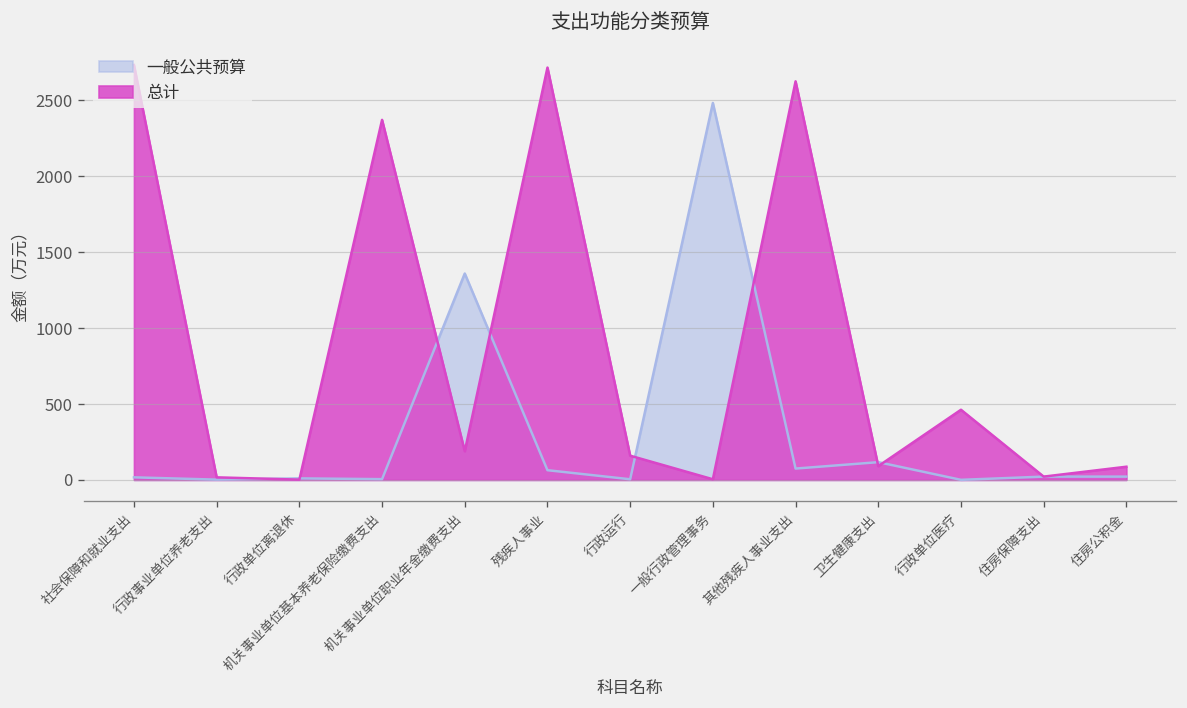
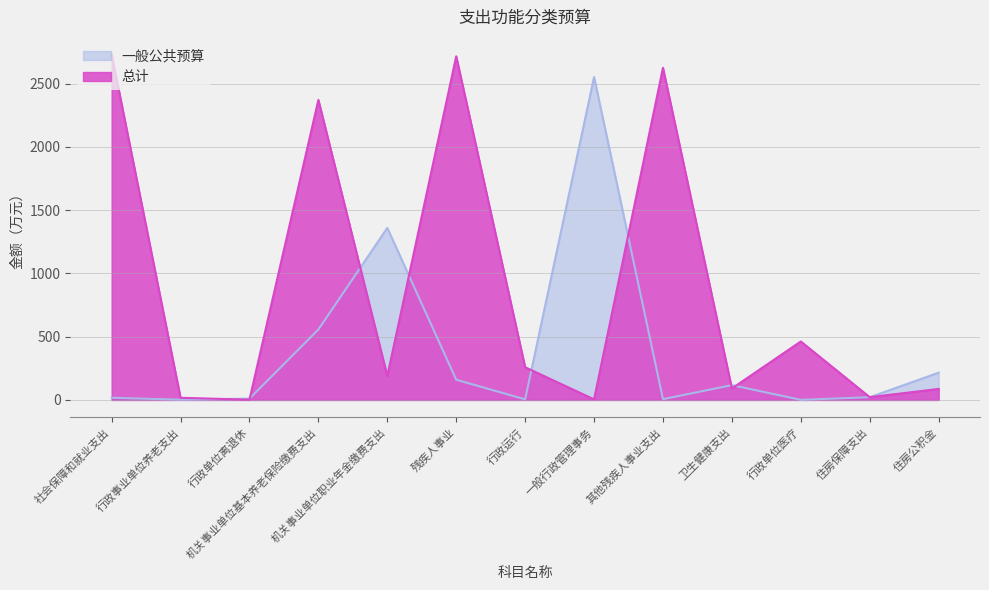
一般公共预算, 机关事业单位基本养老保险缴费支出: 10 -> 560
一般公共预算, 残疾人事业: 60 -> 160
总计, 行政运行: 160 -> 260
一般公共预算, 一般行政管理事务: 2480 -> 2550
一般公共预算, 其他残疾人事业支出: 70 -> 10
一般公共预算, 住房公积金: 20 -> 220
